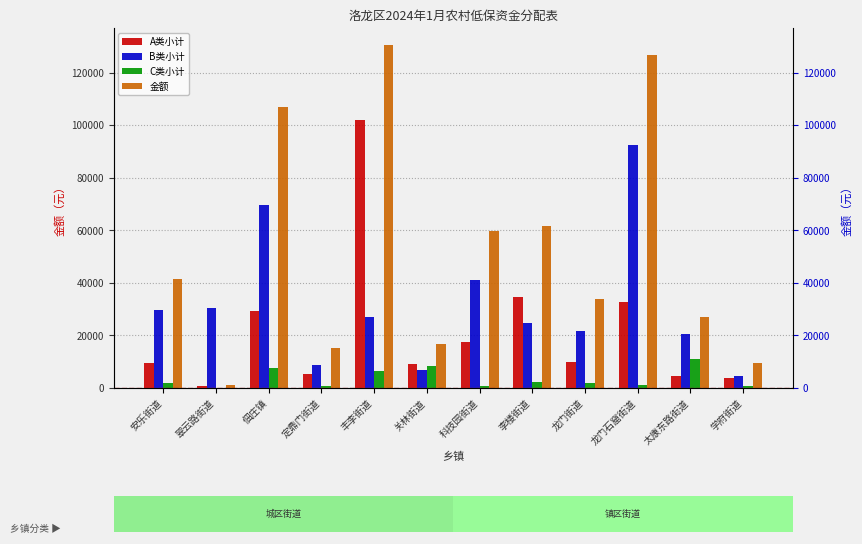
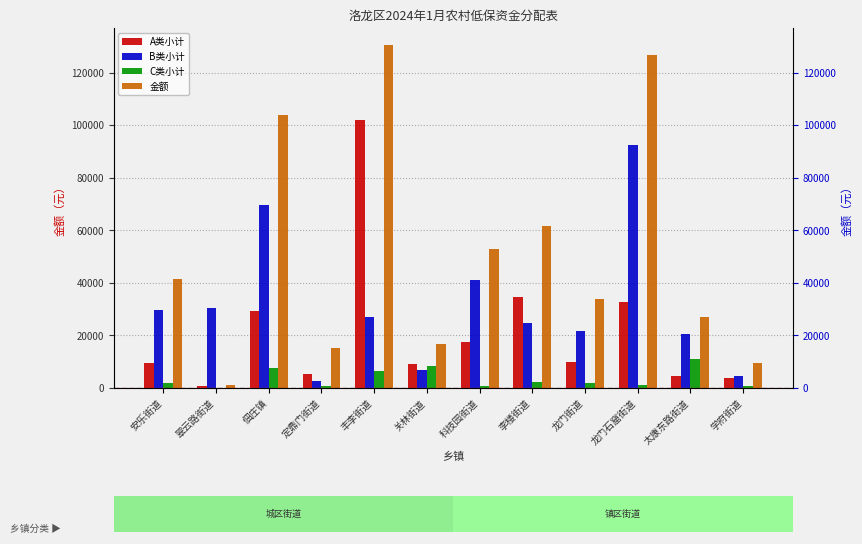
金额, 佃庄镇: 107000 -> 104000
B类小计, 定鼎门街道: 9000 -> 3000
金额, 科技园街道: 60000 -> 53000
